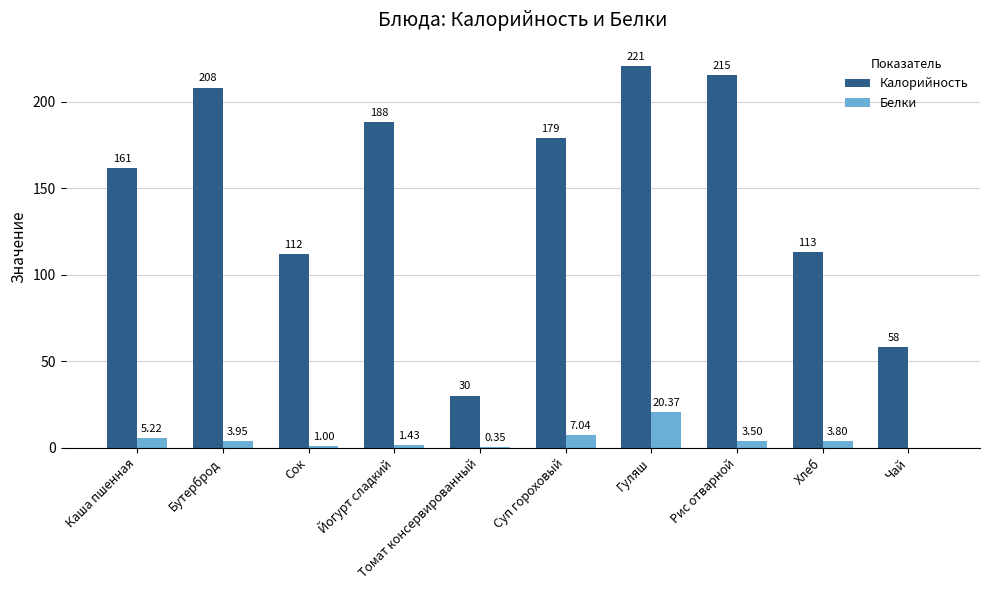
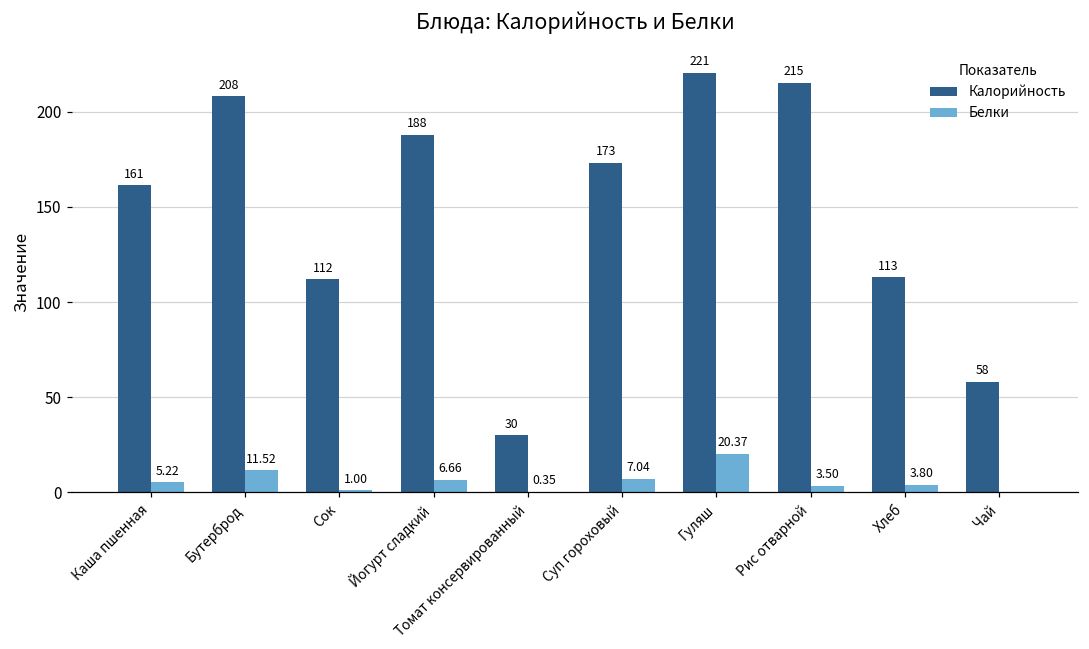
Белки, Бутерброд: 3.95 -> 11.52
Белки, Йогурт сладкий: 1.43 -> 6.66
Калорийность, Суп гороховый: 179 -> 173
